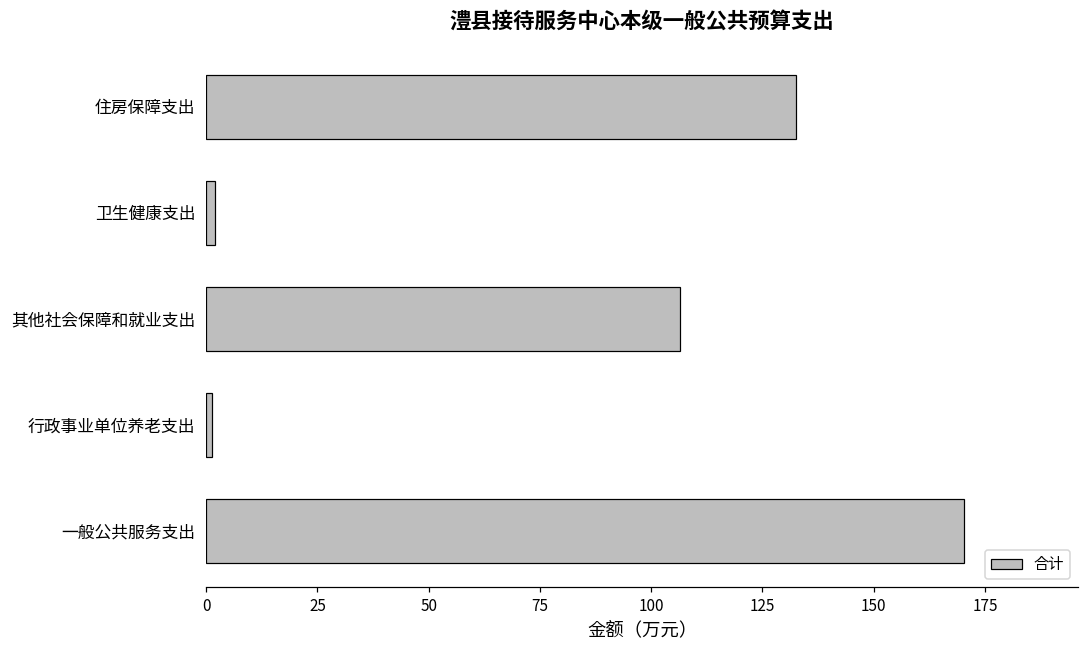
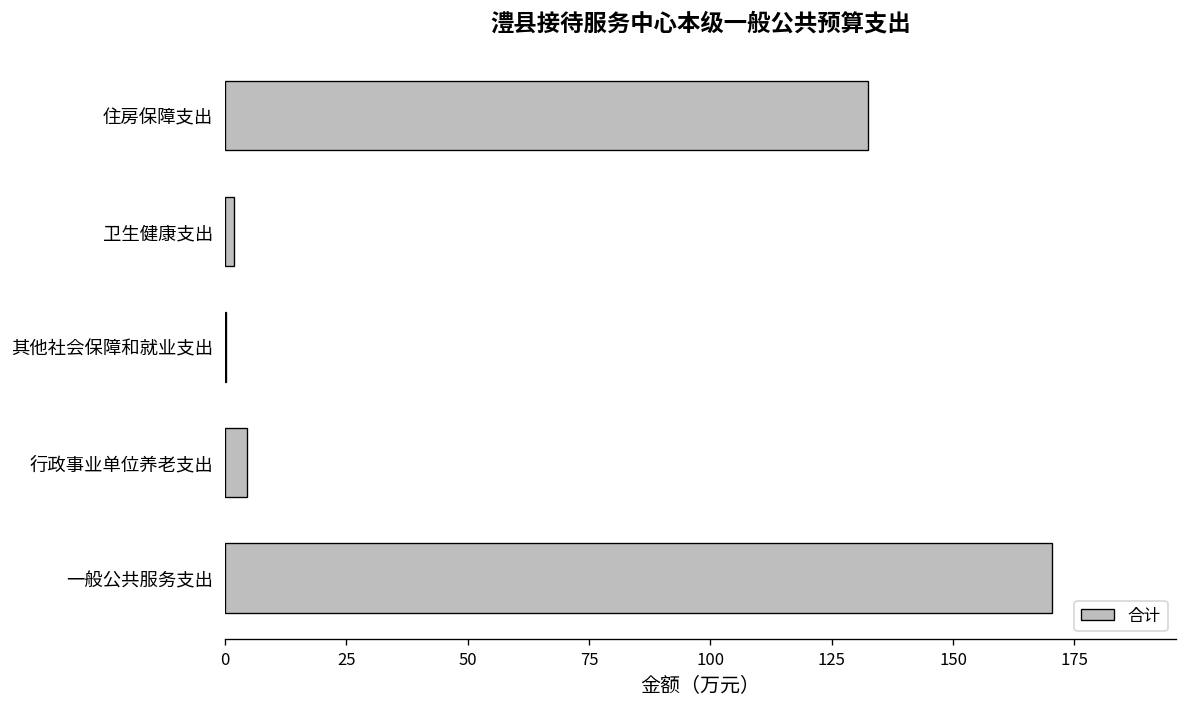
其他社会保障和就业支出: 106 -> 0
行政事业单位养老支出: 1 -> 4
